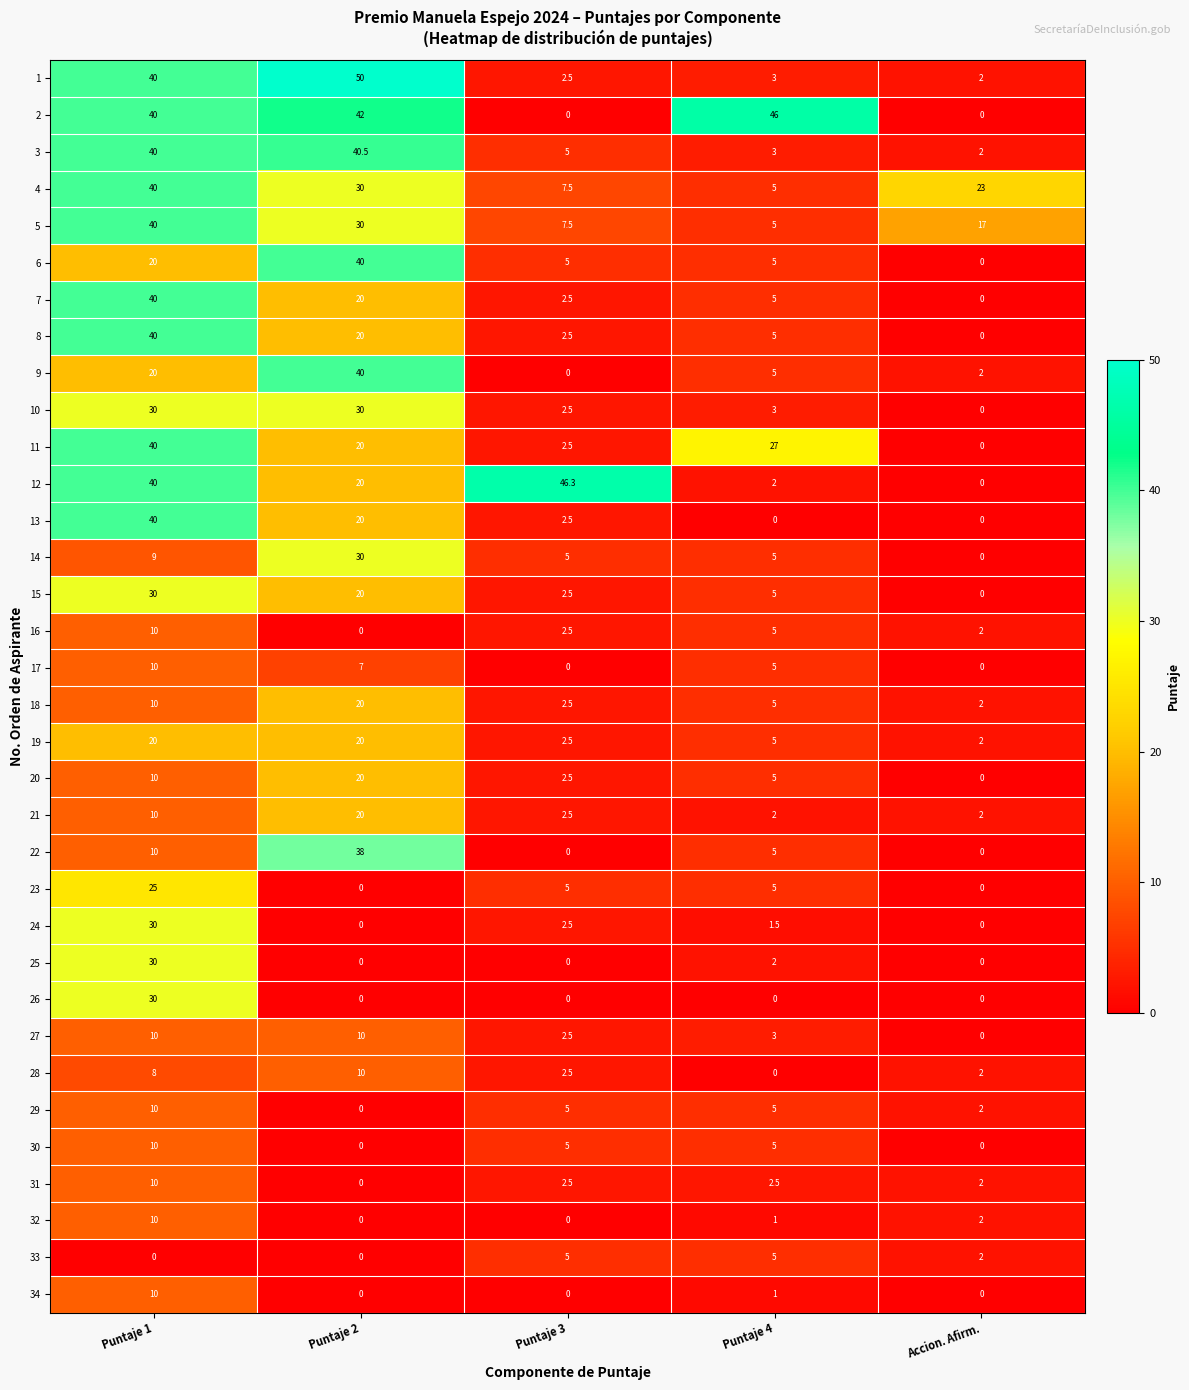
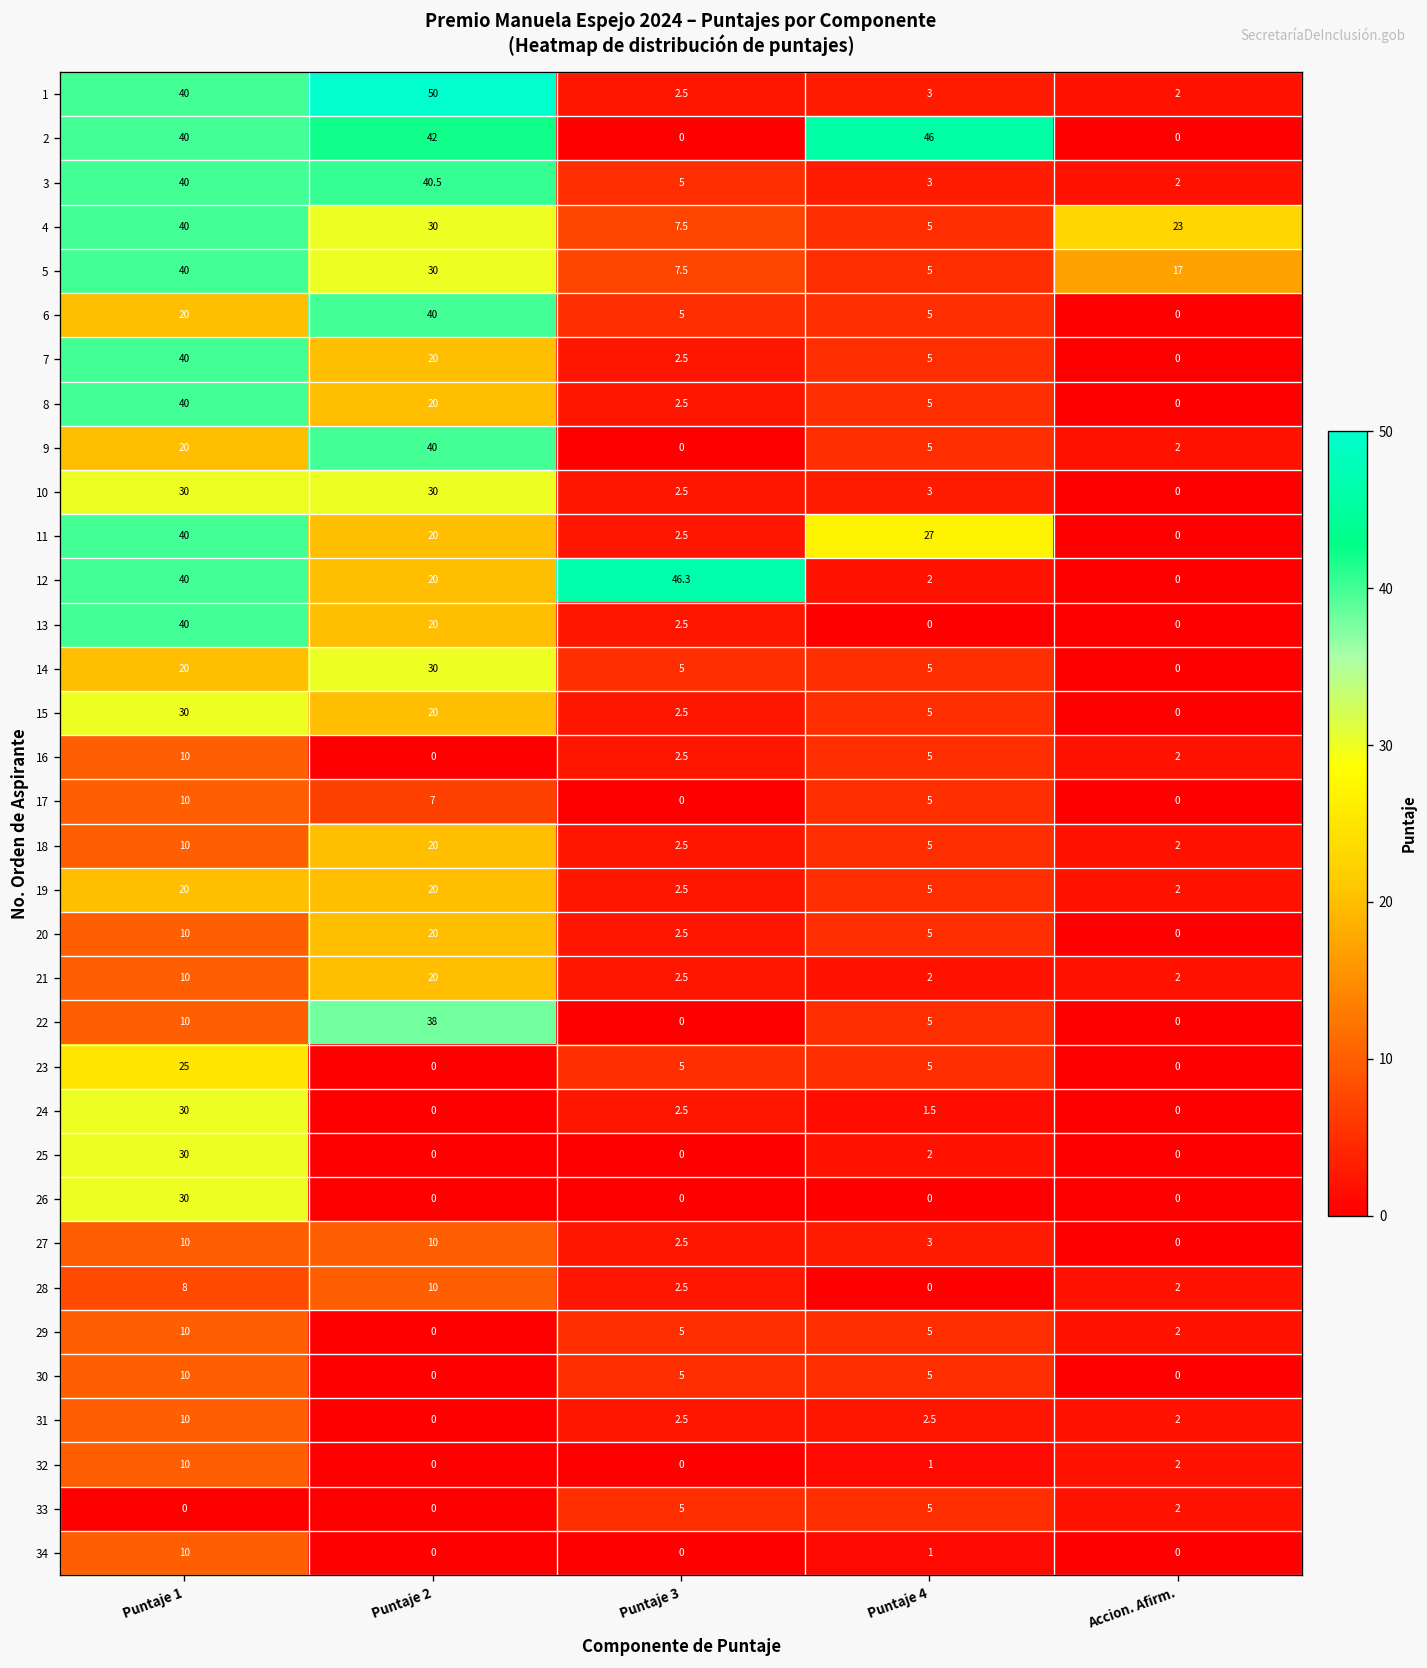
14, Puntaje 1: 9 -> 20
